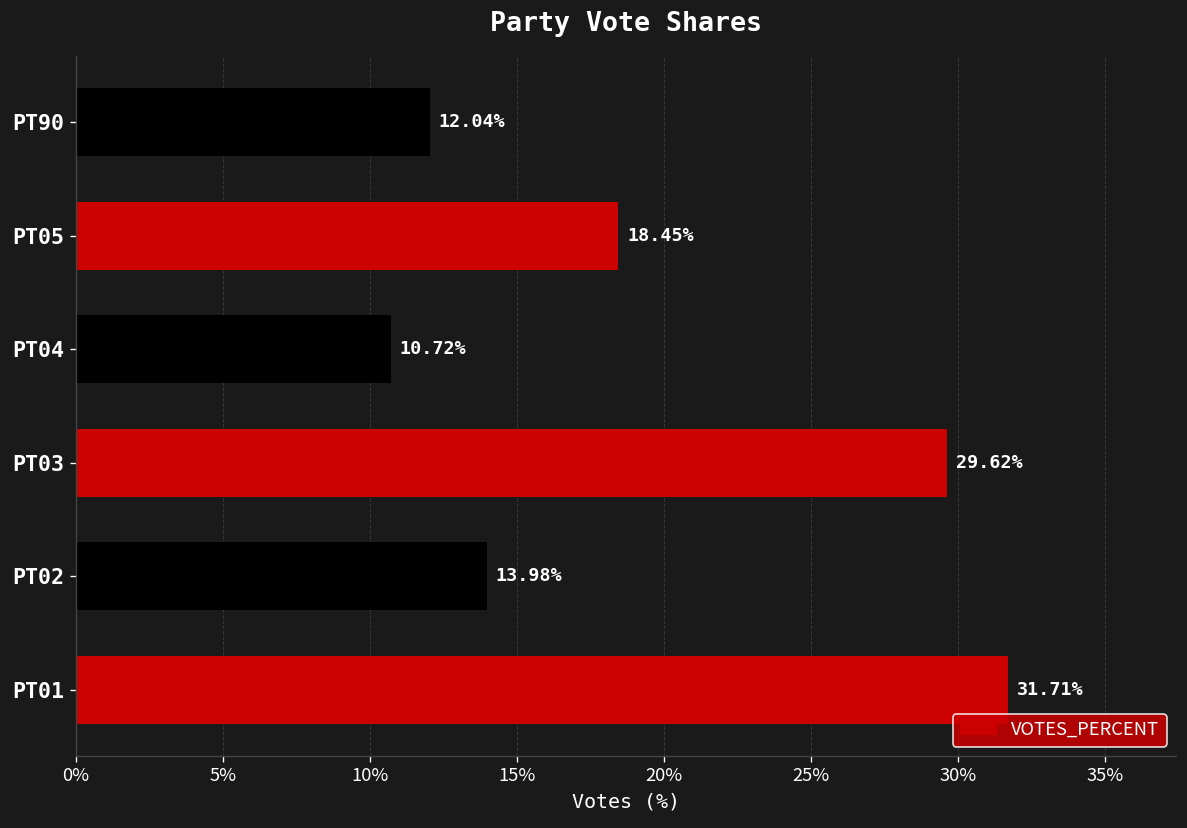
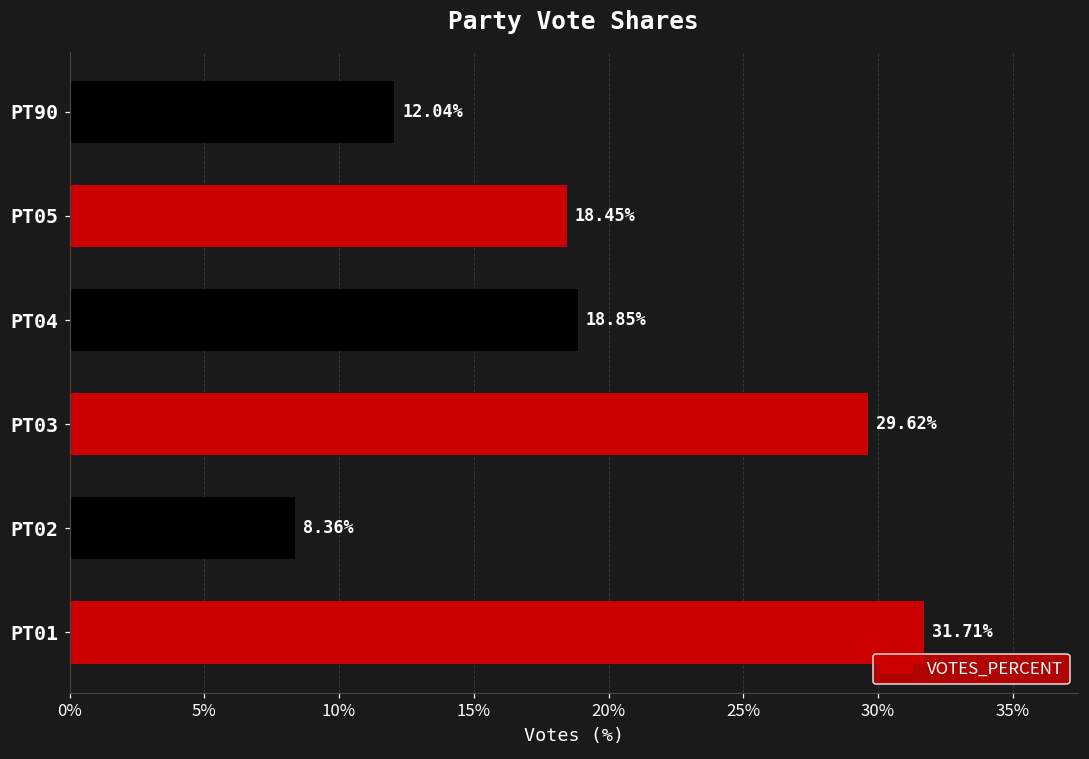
PT04: 10.72% -> 18.85%
PT02: 13.98% -> 8.36%
